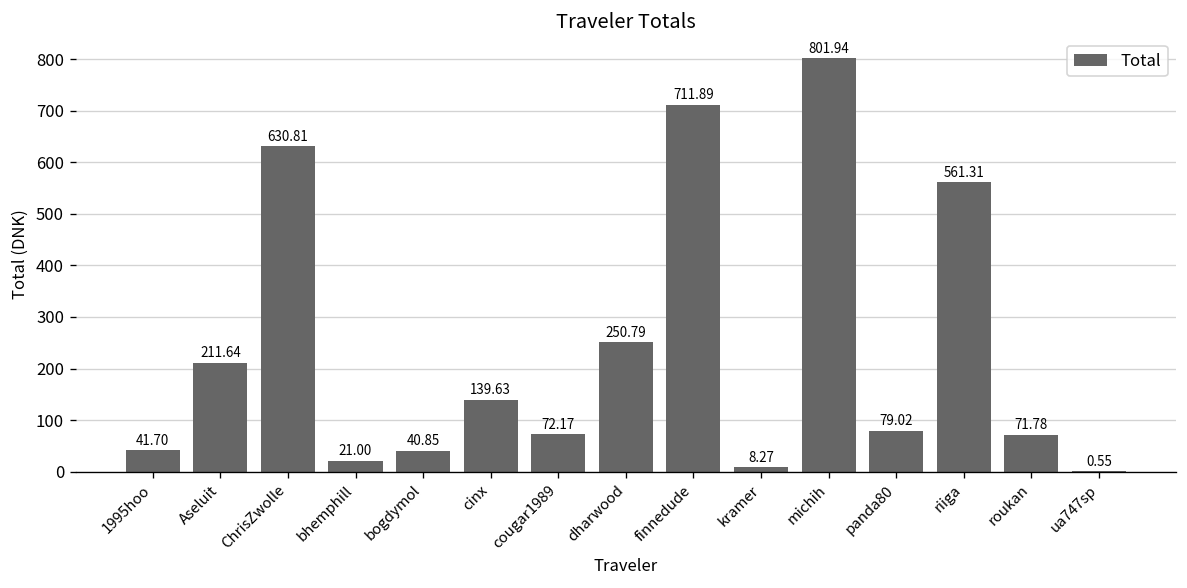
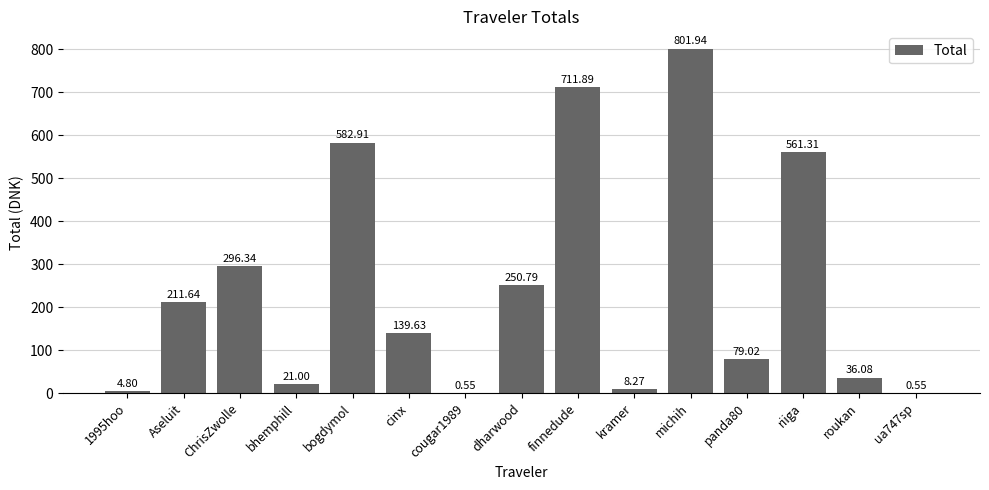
1995hoo: 41.70 -> 4.80
ChrisZwolle: 630.81 -> 296.34
bogdymol: 40.85 -> 582.91
cougar1989: 72.17 -> 0.55
roukan: 71.78 -> 36.08
